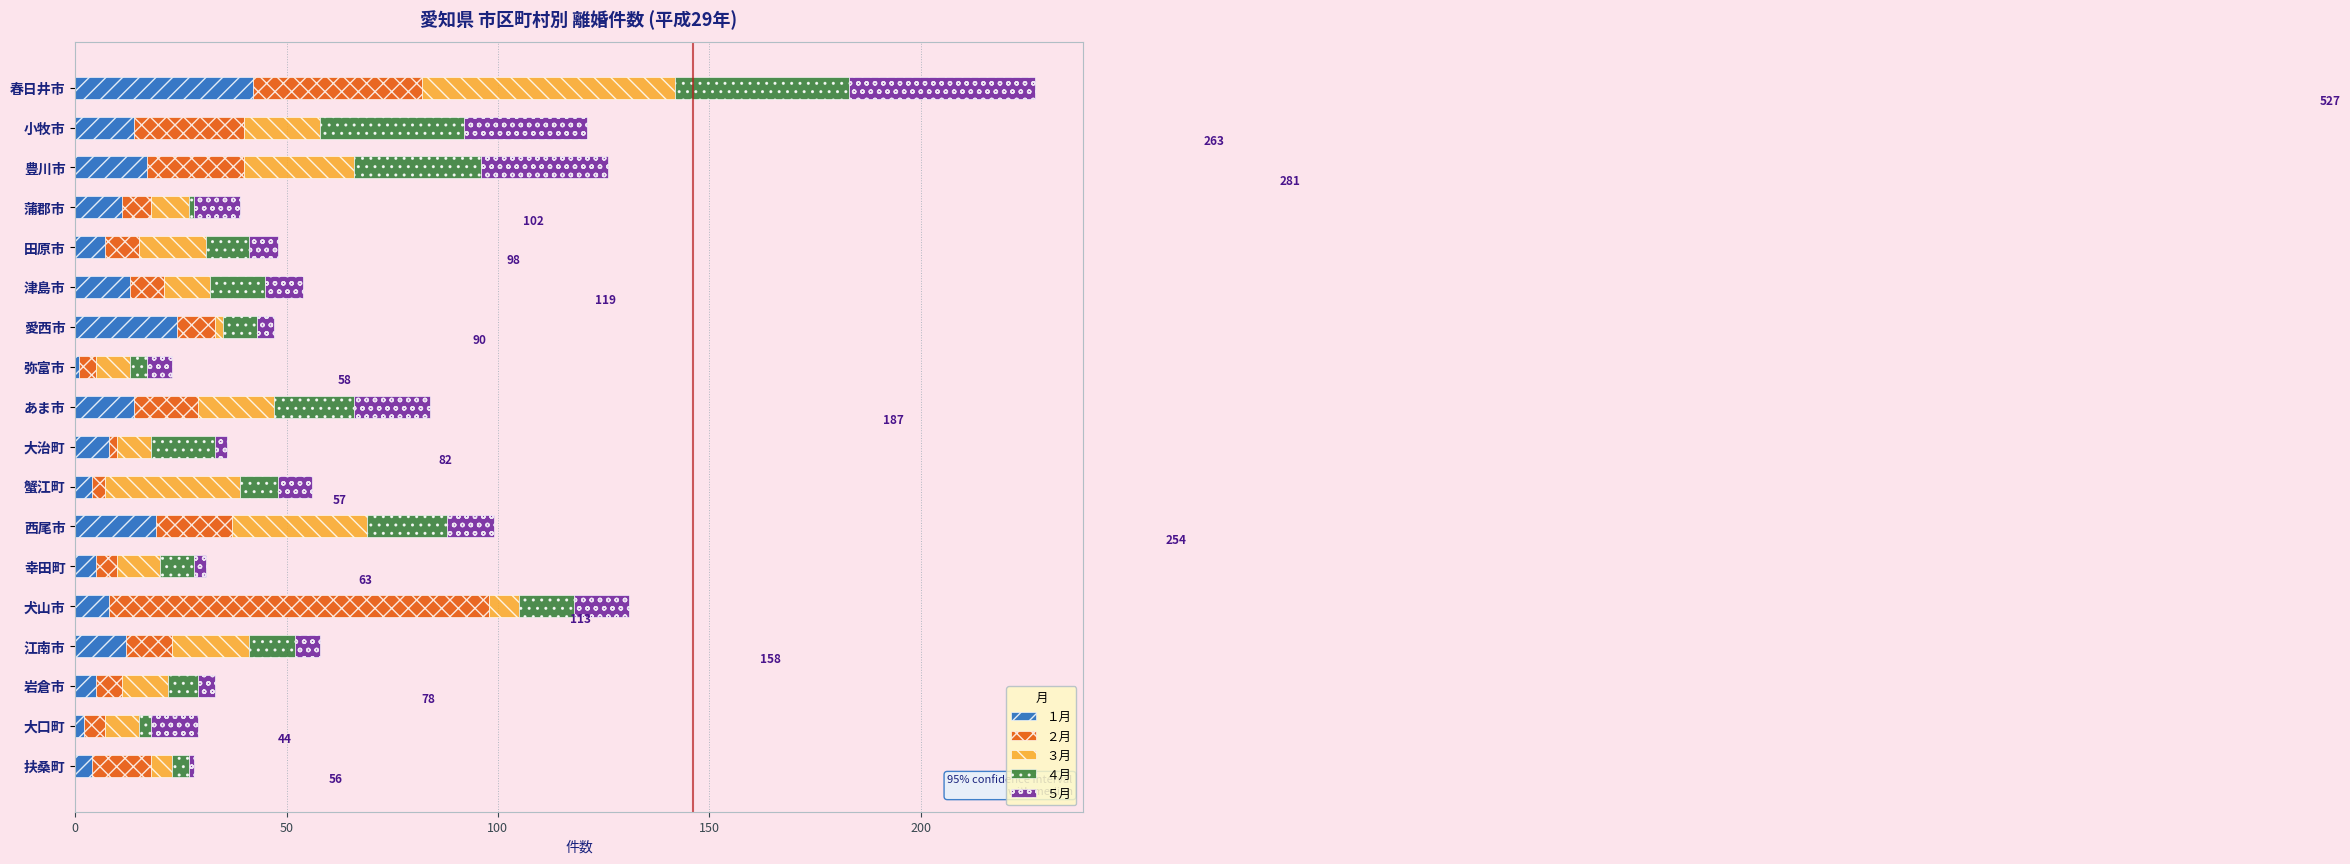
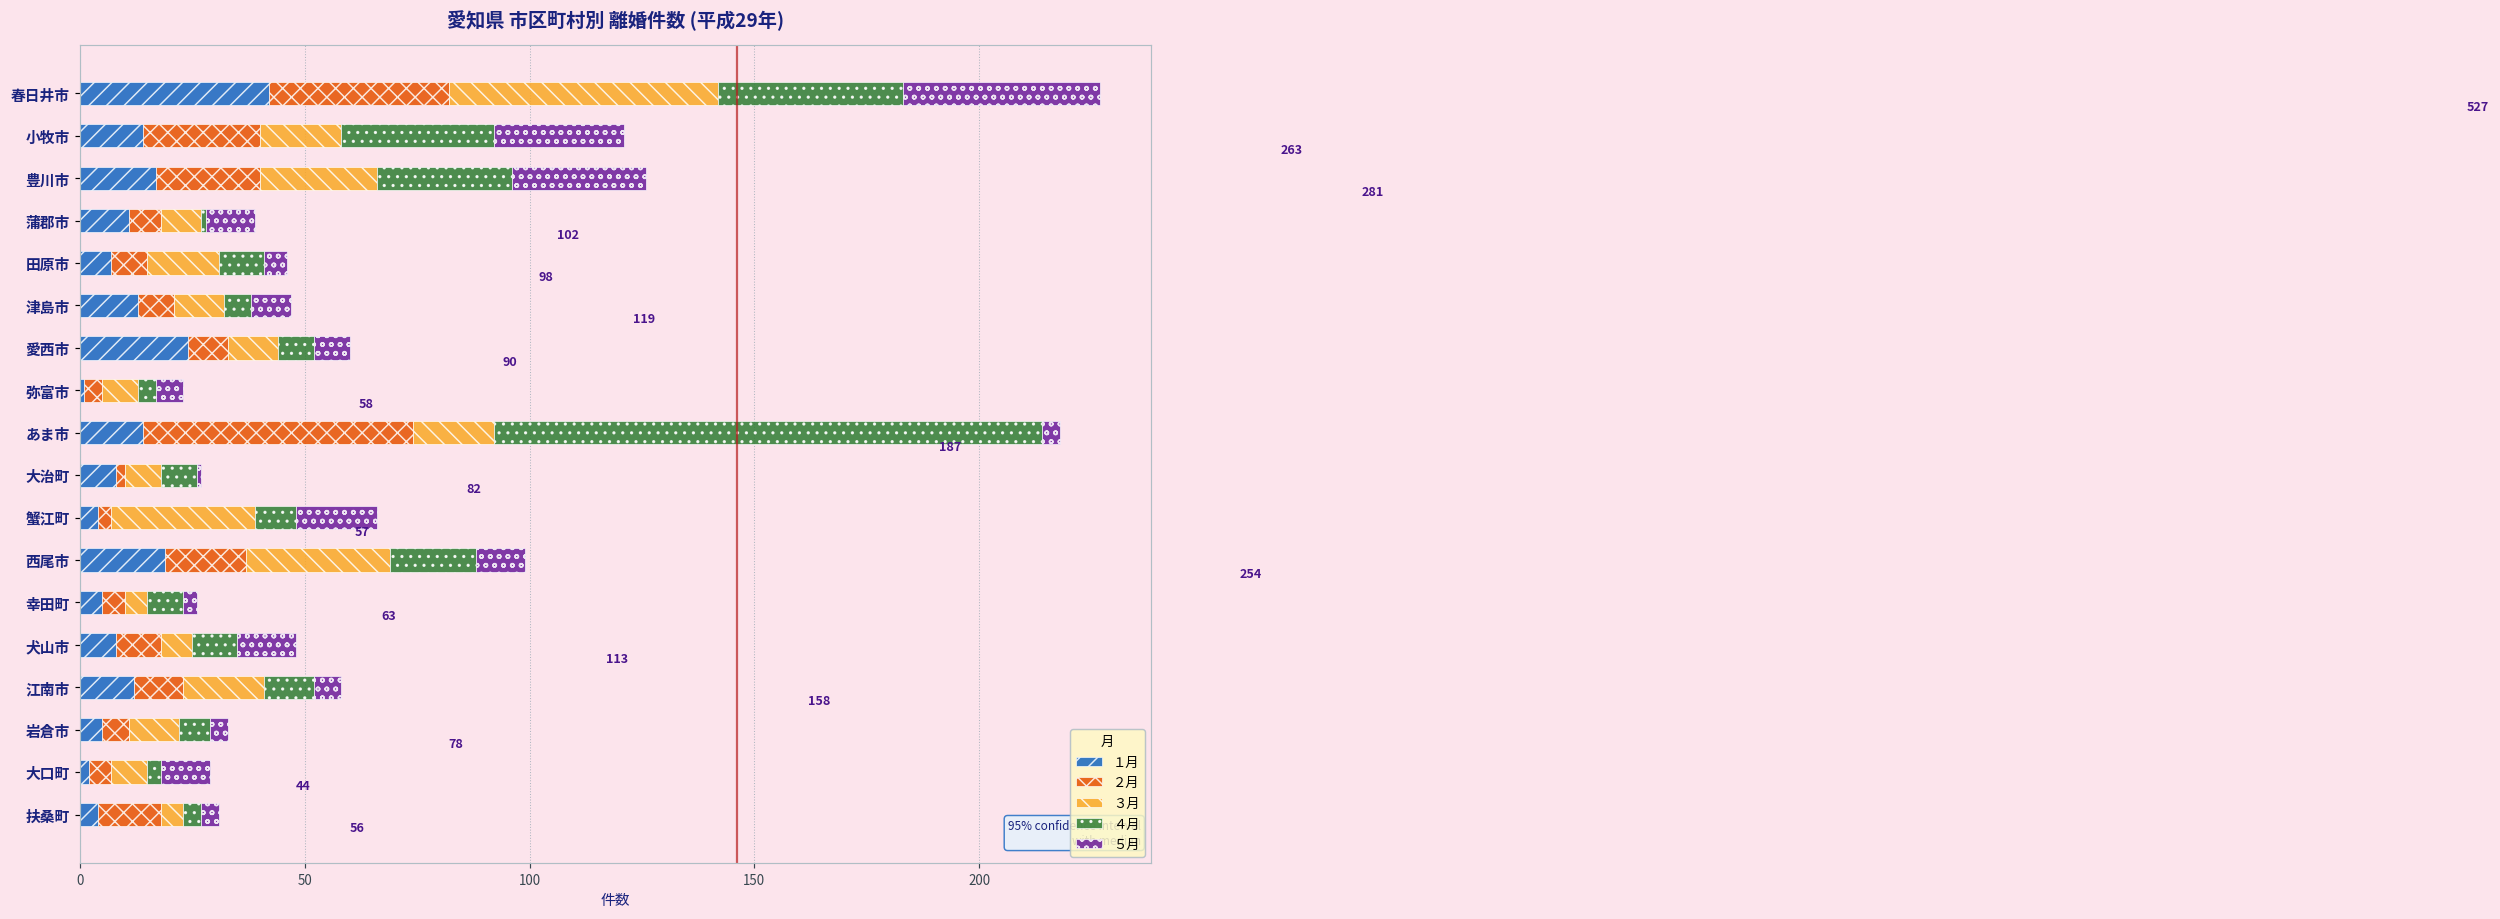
５月, 田原市: 7 -> 5
４月, 津島市: 13 -> 6
３月, 愛西市: 2 -> 11
５月, 愛西市: 4 -> 8
２月, あま市: 15 -> 60
４月, あま市: 19 -> 122
５月, あま市: 18 -> 4
４月, 大治町: 15 -> 8
５月, 大治町: 3 -> 1
５月, 蟹江町: 8 -> 18
３月, 幸田町: 10 -> 5
２月, 犬山市: 90 -> 10
４月, 犬山市: 13 -> 10
５月, 扶桑町: 1 -> 4
